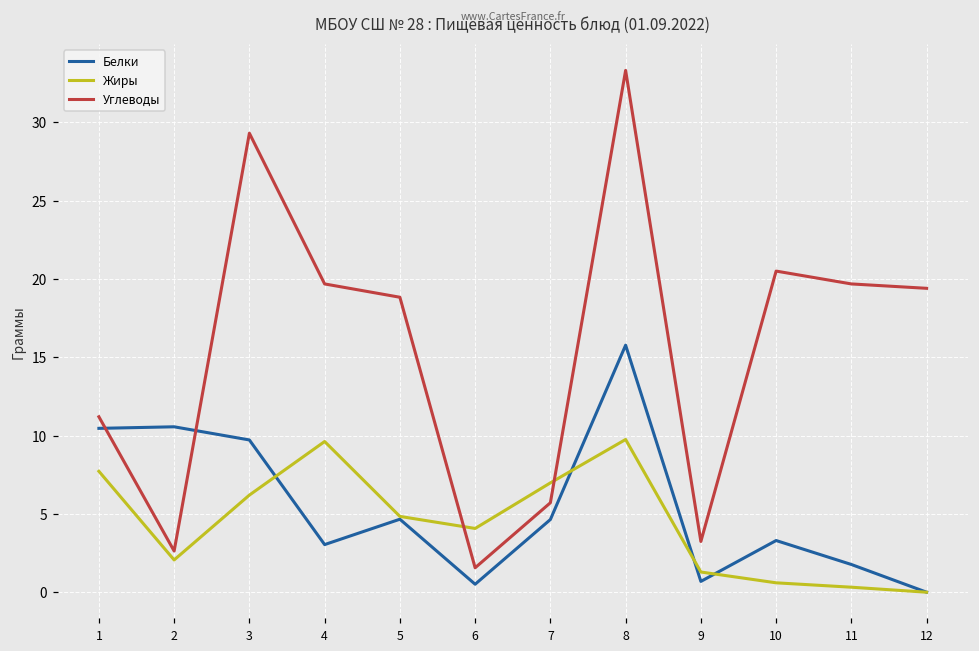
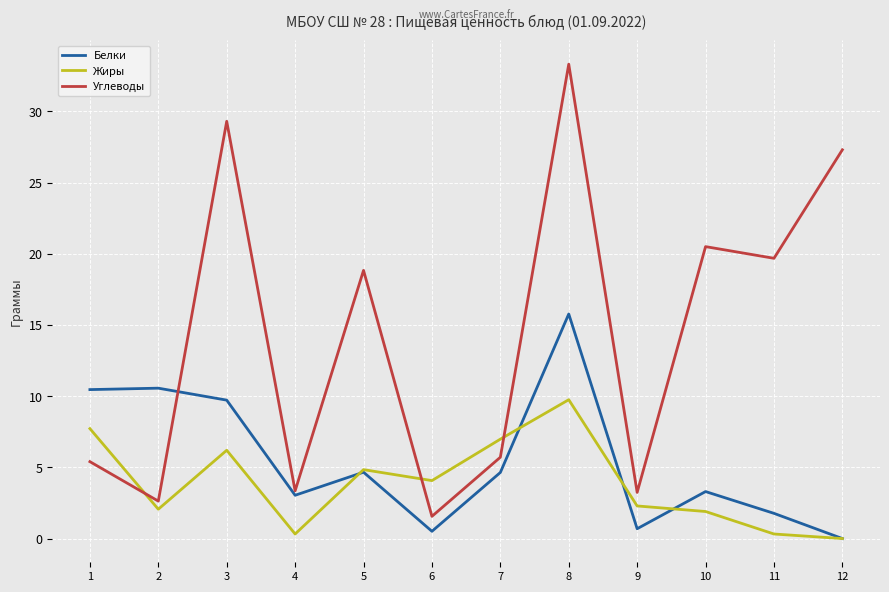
Углеводы, 1: 11.2 -> 5.4
Жиры, 4: 9.6 -> 0.3
Углеводы, 4: 19.7 -> 3.4
Жиры, 9: 1.3 -> 2.3
Жиры, 10: 0.6 -> 1.9
Углеводы, 12: 19.4 -> 27.3
